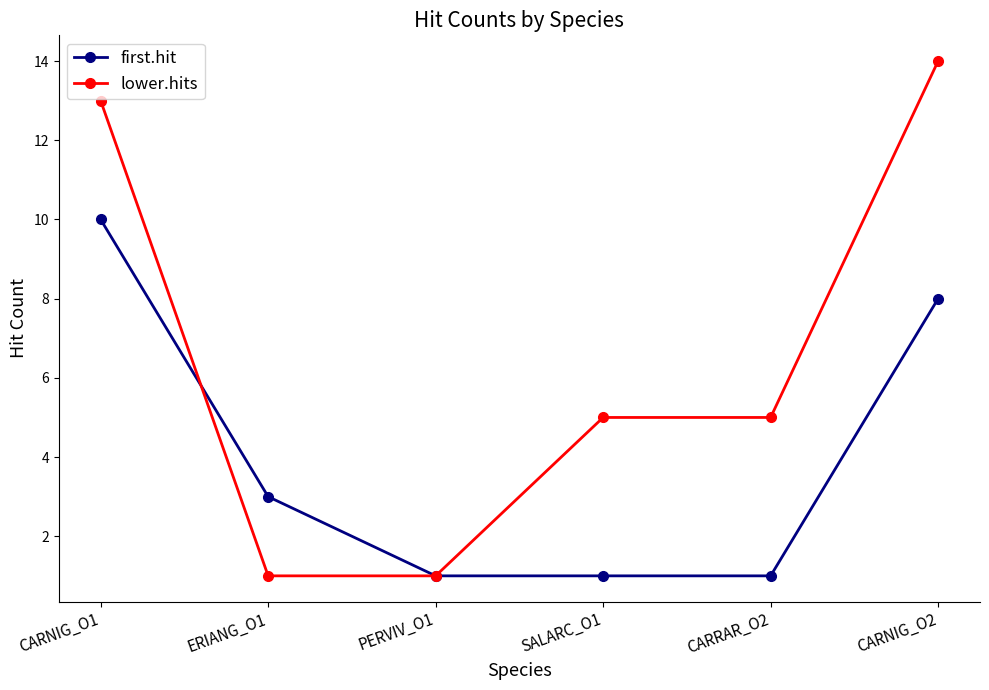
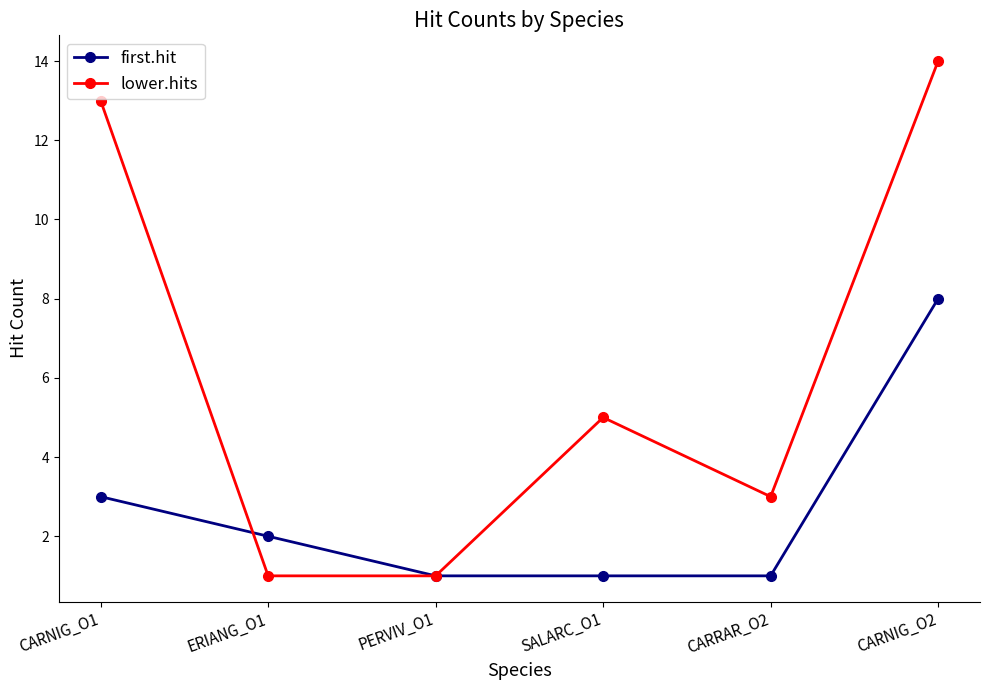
first.hit, CARNIG_O1: 10 -> 3
first.hit, ERIANG_O1: 3 -> 2
lower.hits, CARRAR_O2: 5 -> 3
